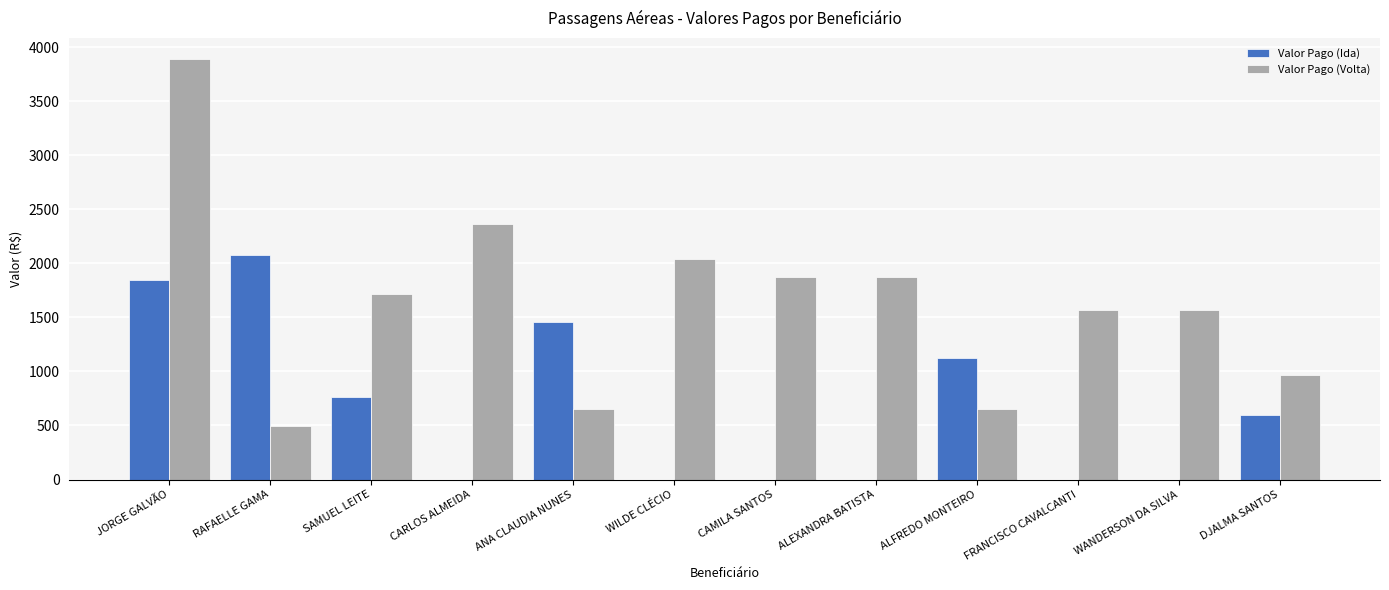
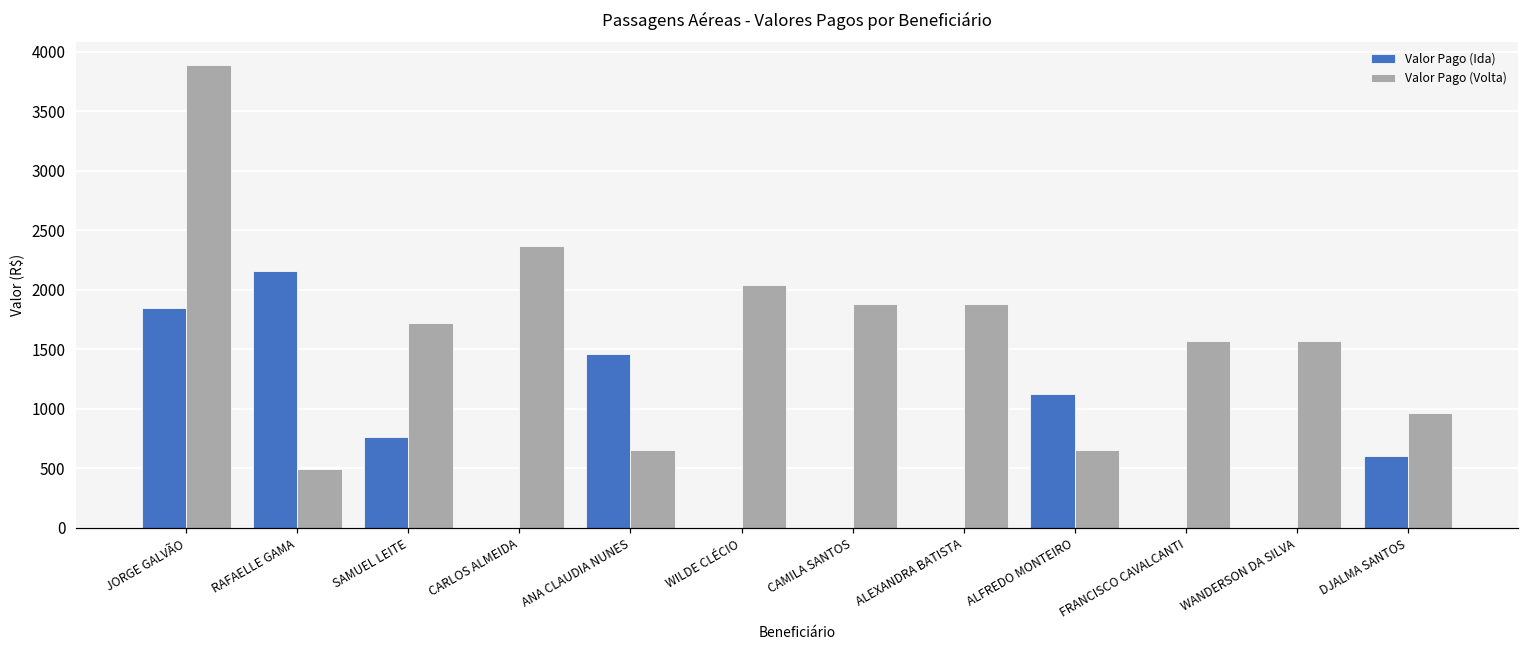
Valor Pago (Ida), RAFAELLE GAMA: 2070 -> 2150
